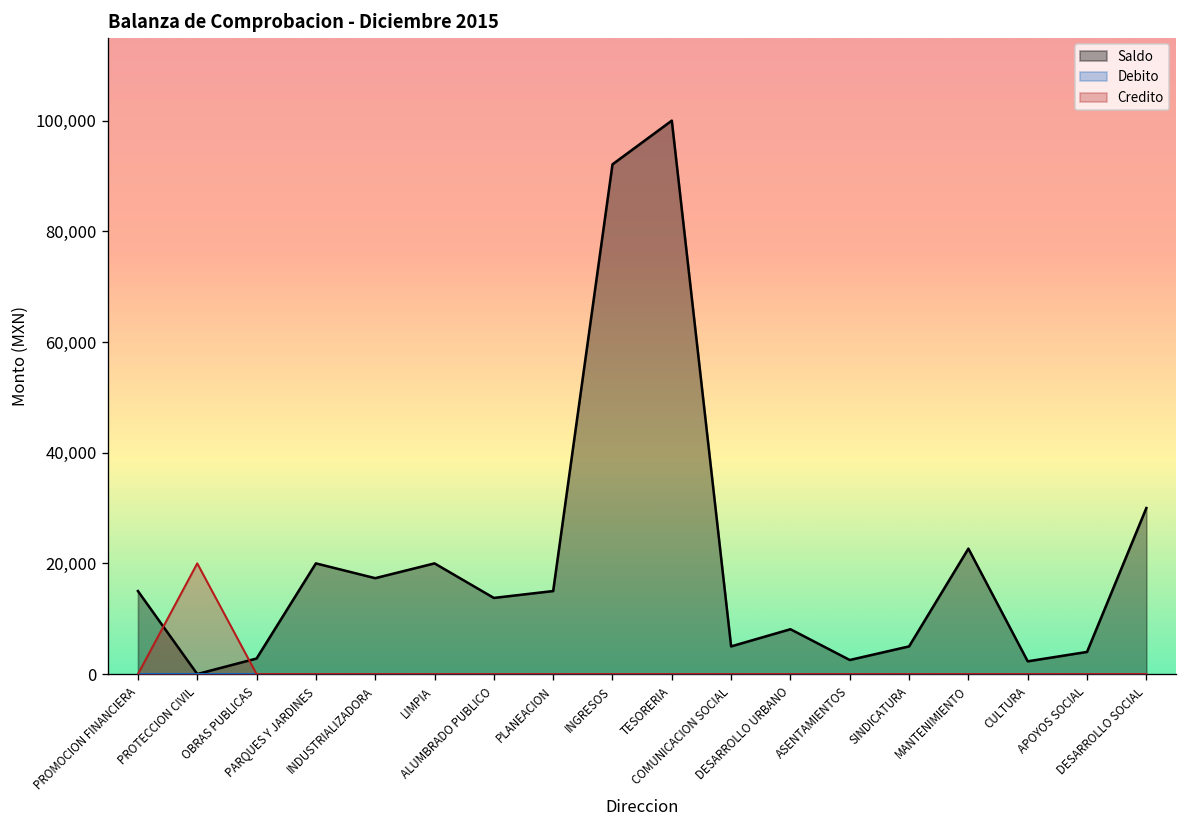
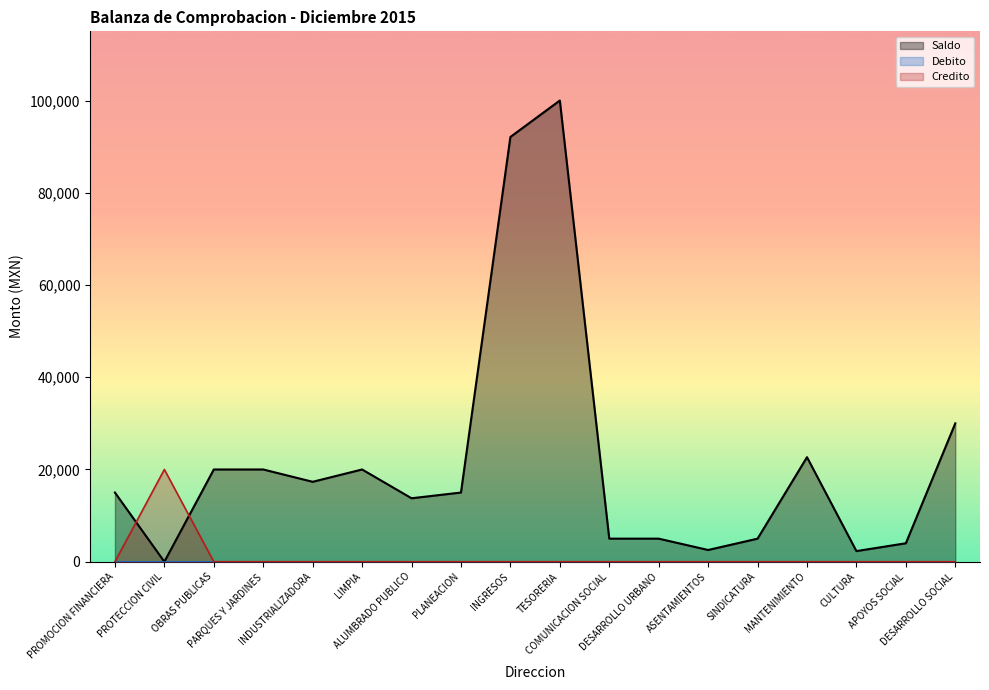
Saldo, OBRAS PUBLICAS: 3,000 -> 20,000
Saldo, DESARROLLO URBANO: 8,000 -> 5,000
